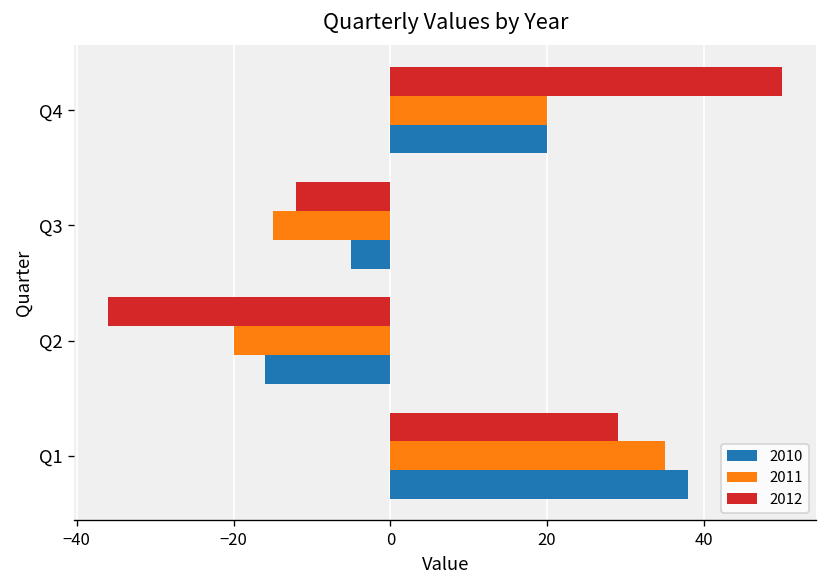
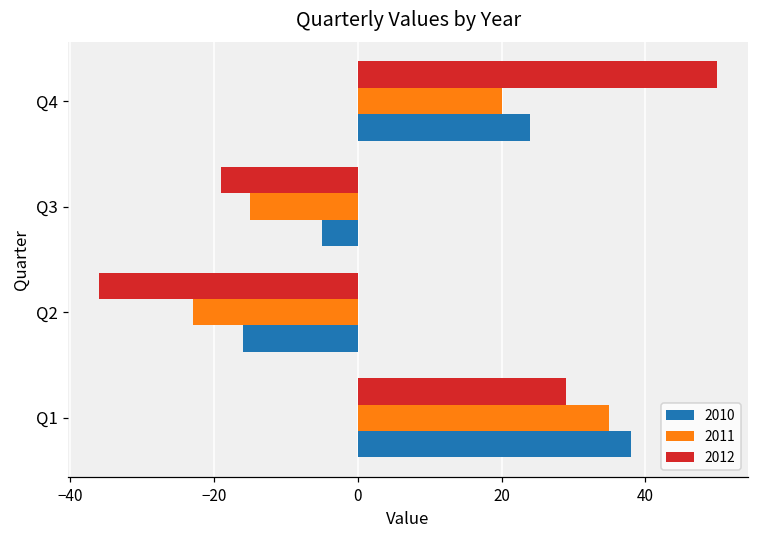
2010, Q4: 20 -> 24
2012, Q3: -12 -> -19
2011, Q2: -20 -> -23
